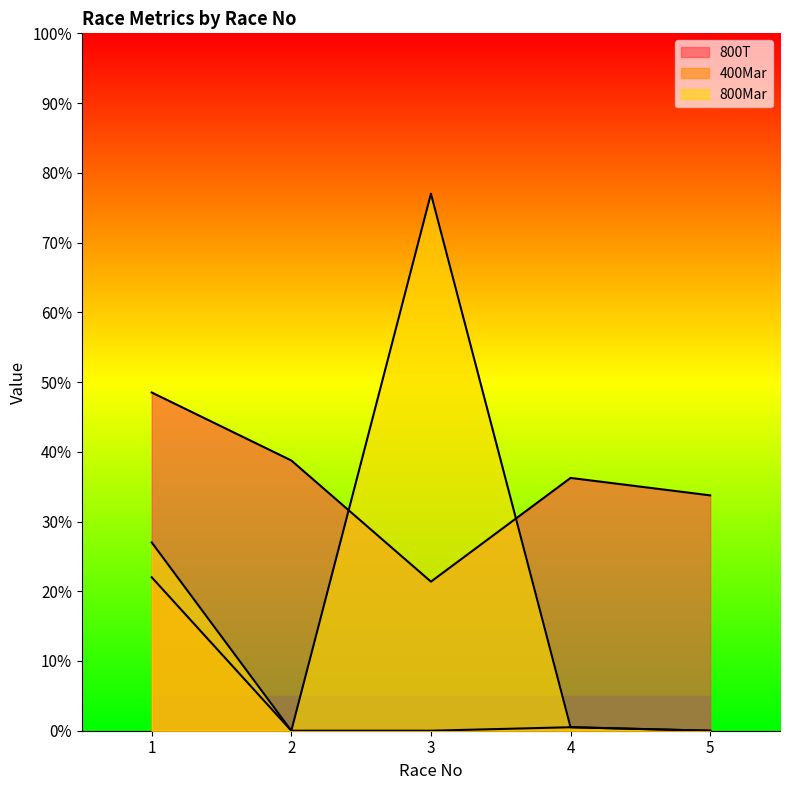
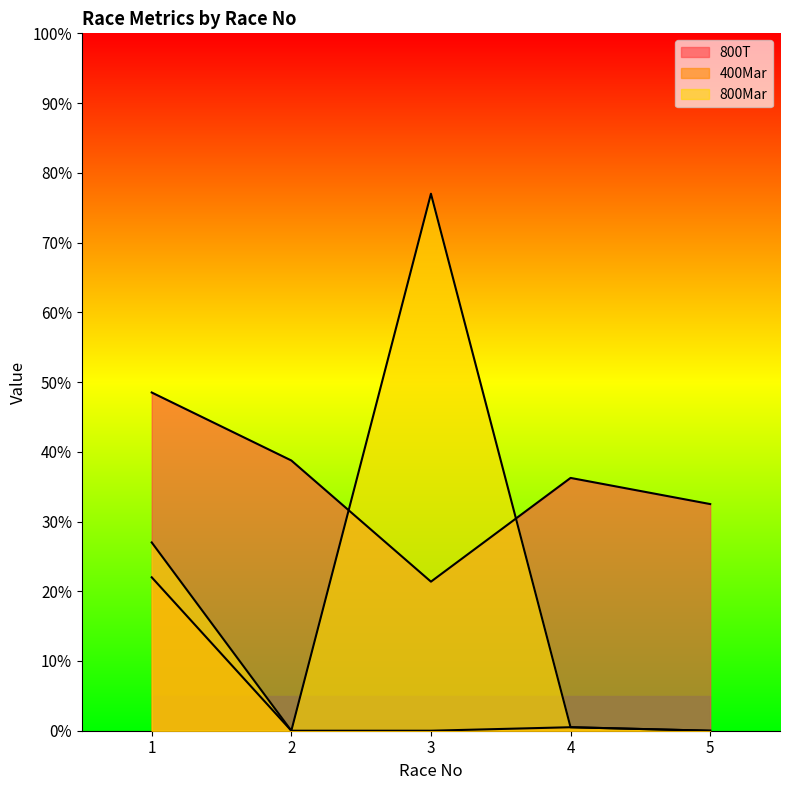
800T, 5: 34% -> 33%
